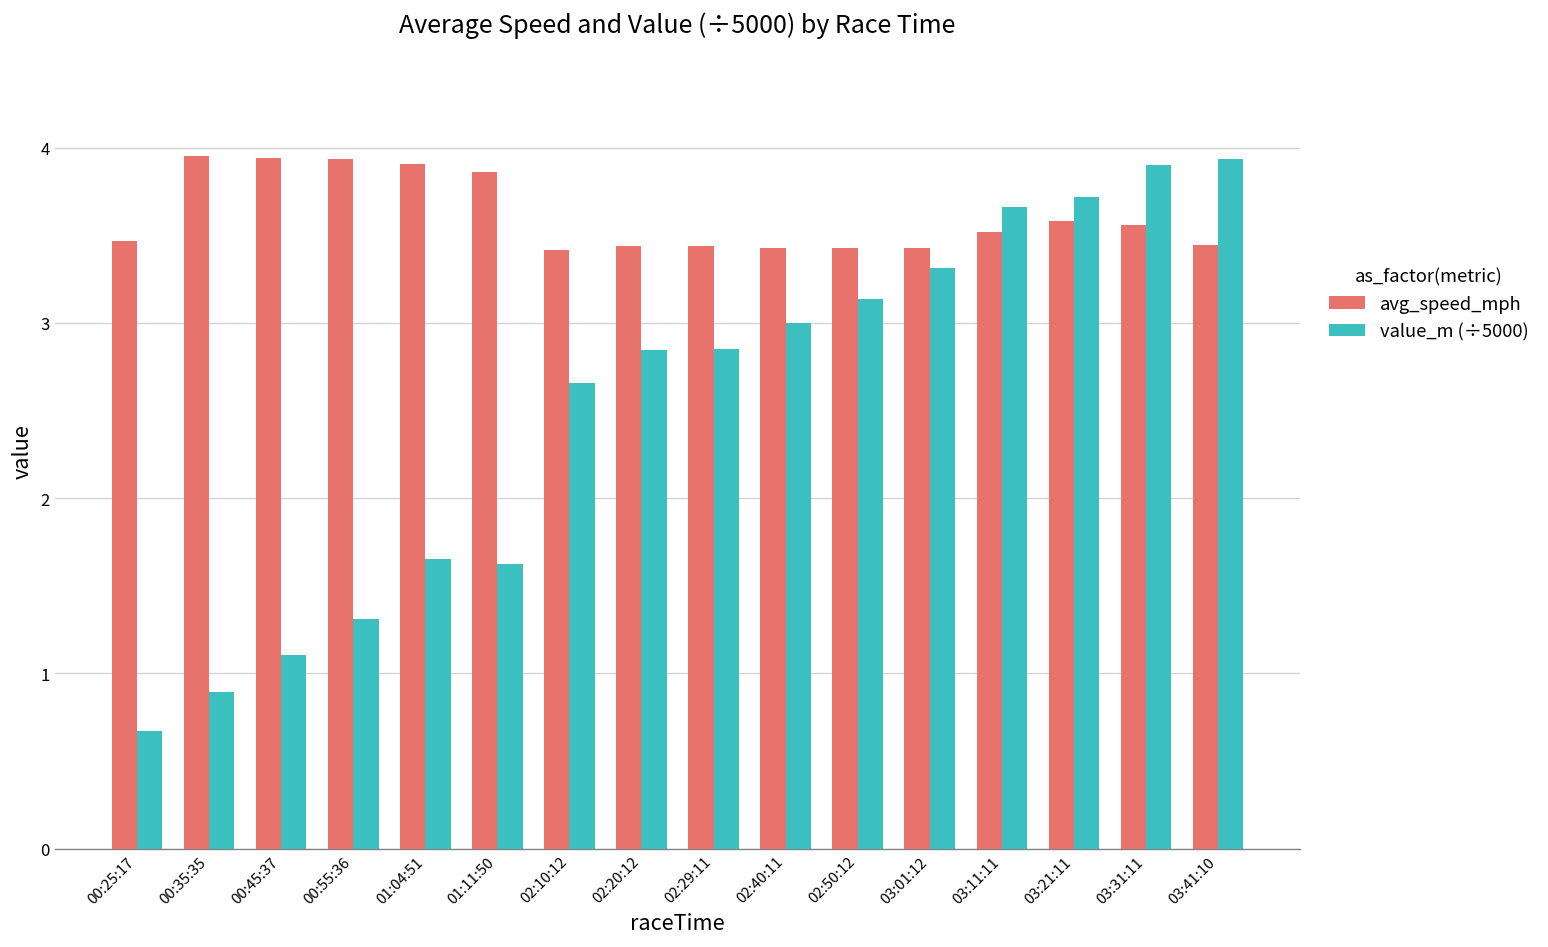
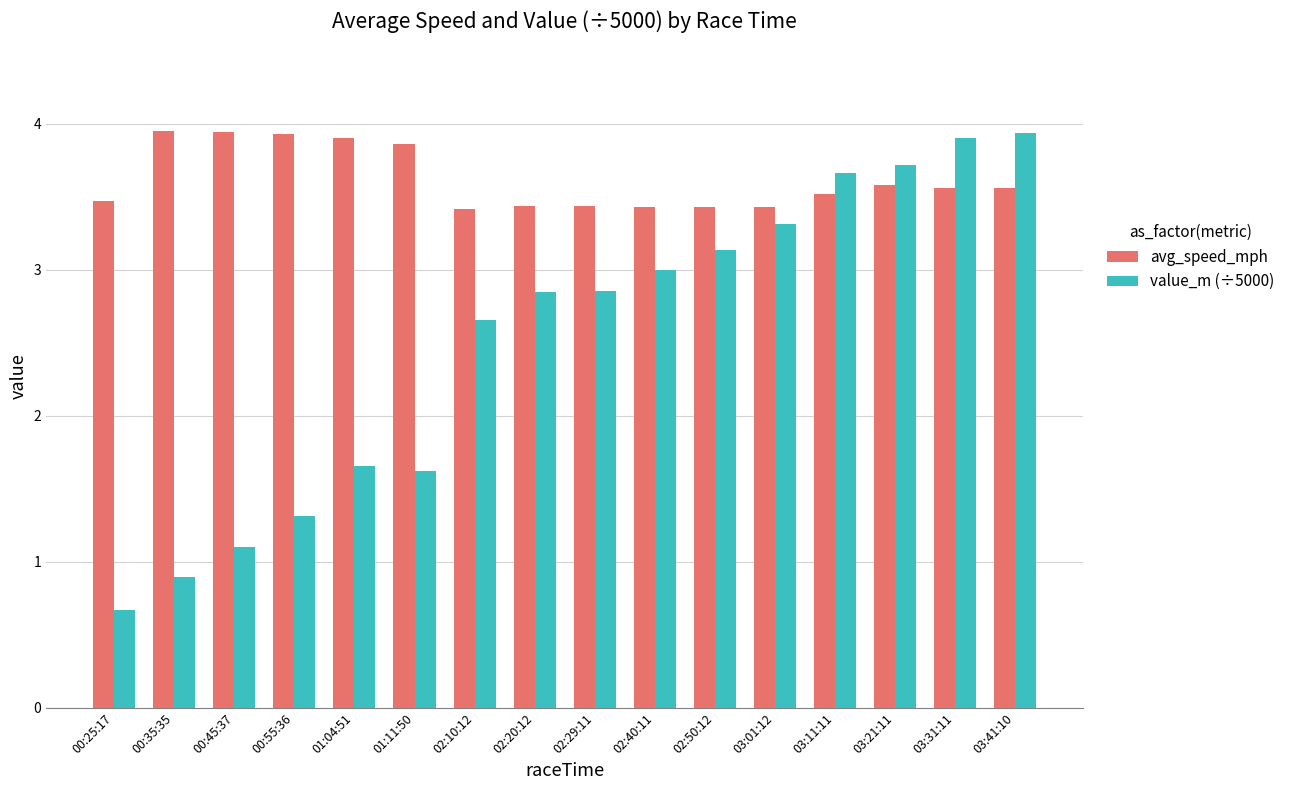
avg_speed_mph, 03:41:10: 3.45 -> 3.56
